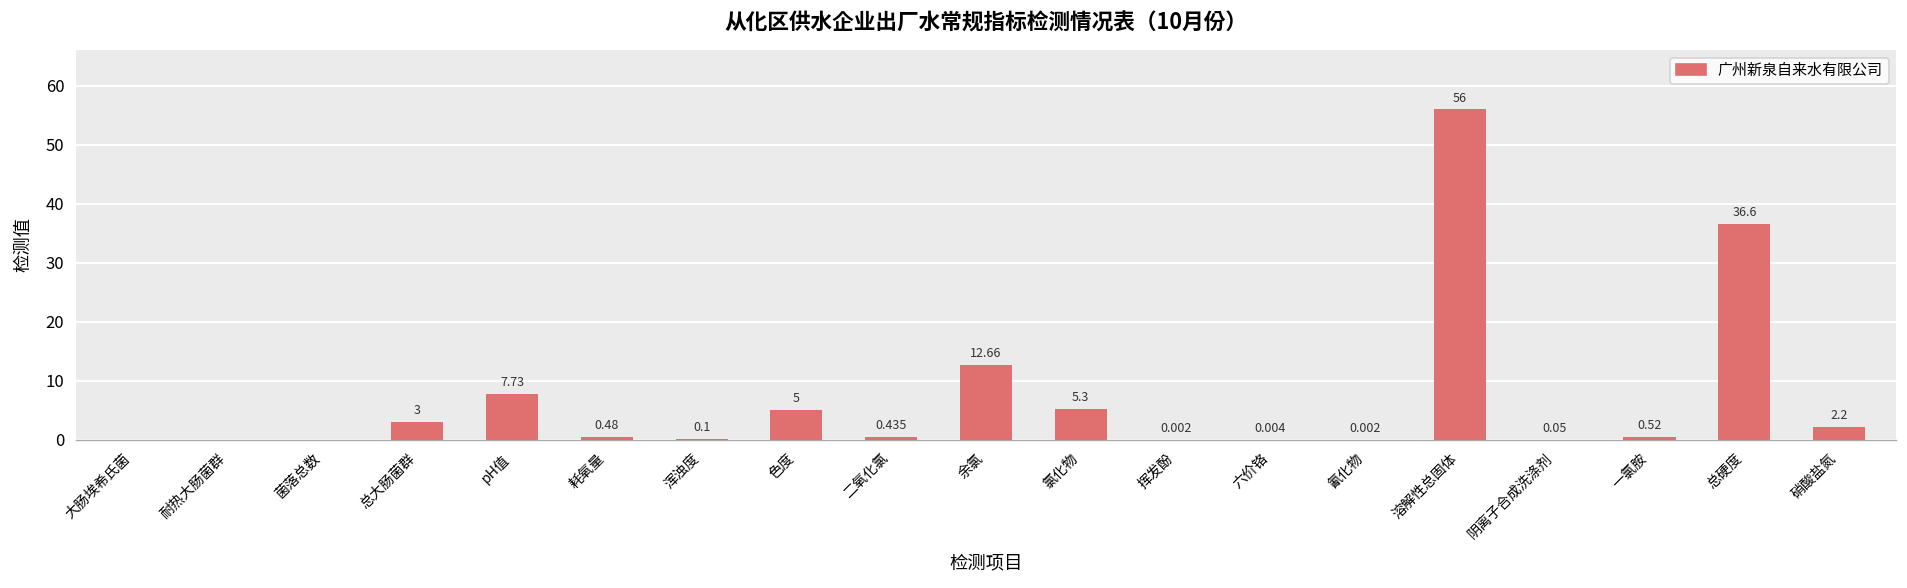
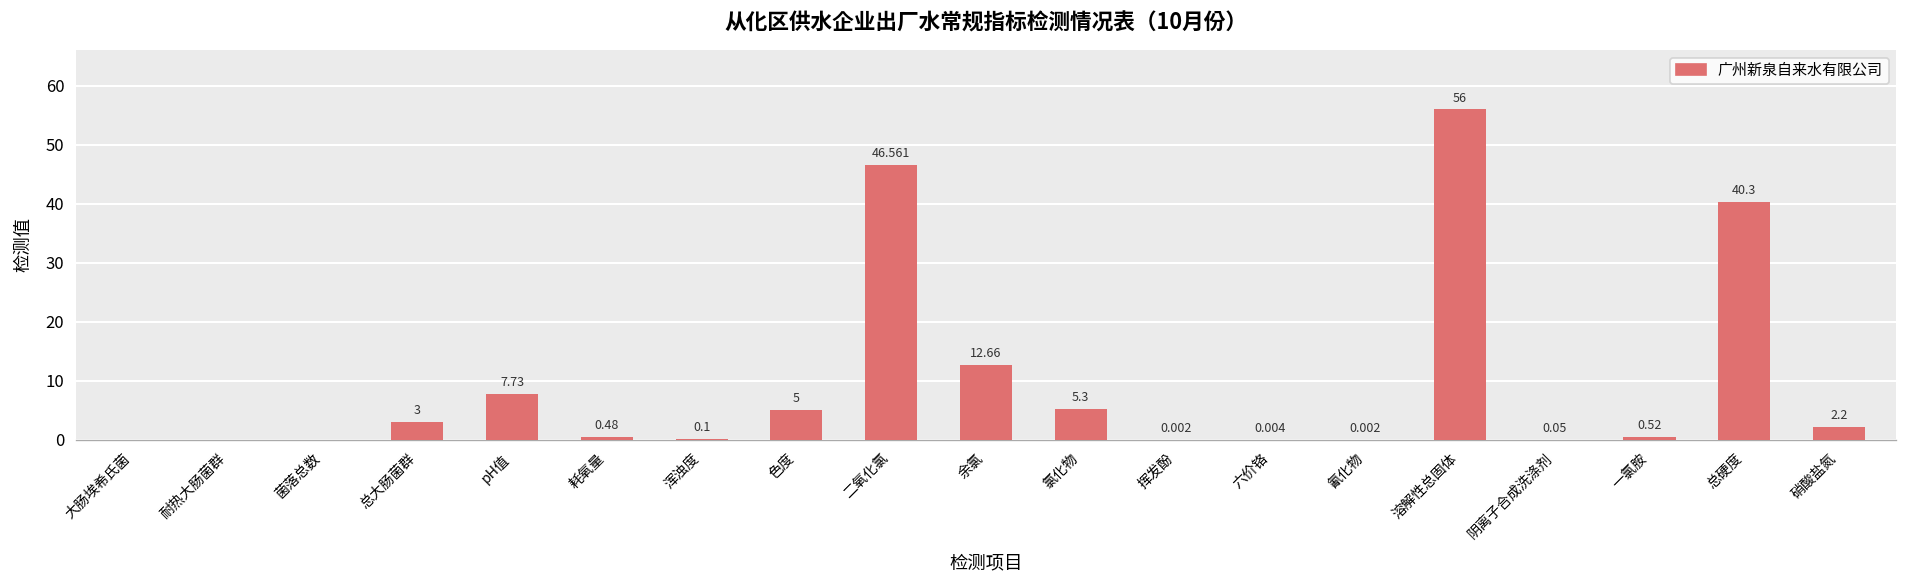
二氧化氯: 0.435 -> 46.561
总硬度: 36.6 -> 40.3
